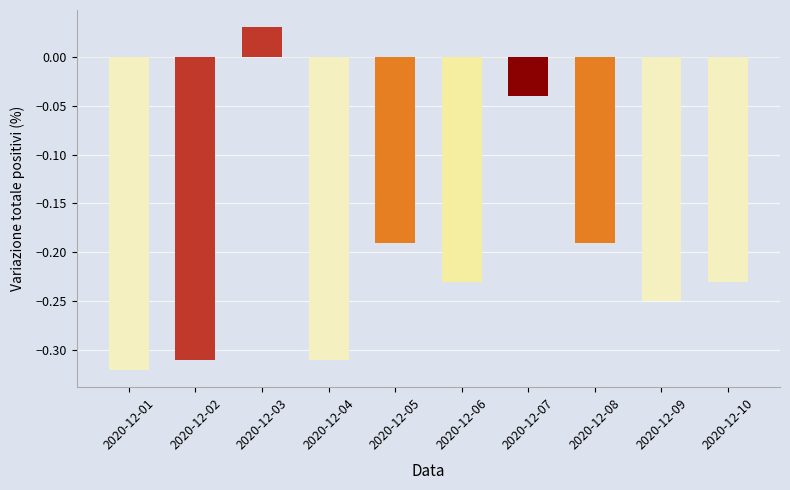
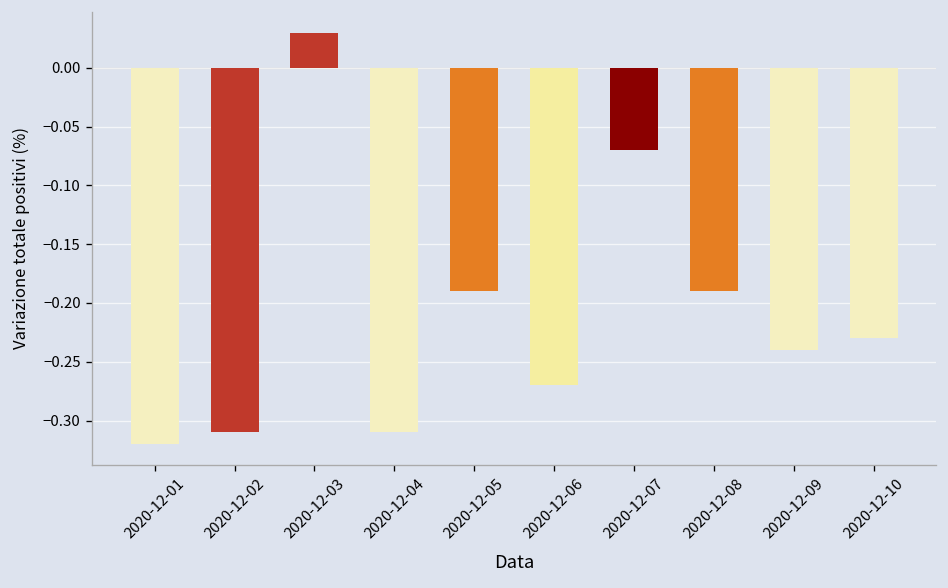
2020-12-06: -0.23 -> -0.27
2020-12-07: -0.04 -> -0.07
2020-12-09: -0.25 -> -0.24
